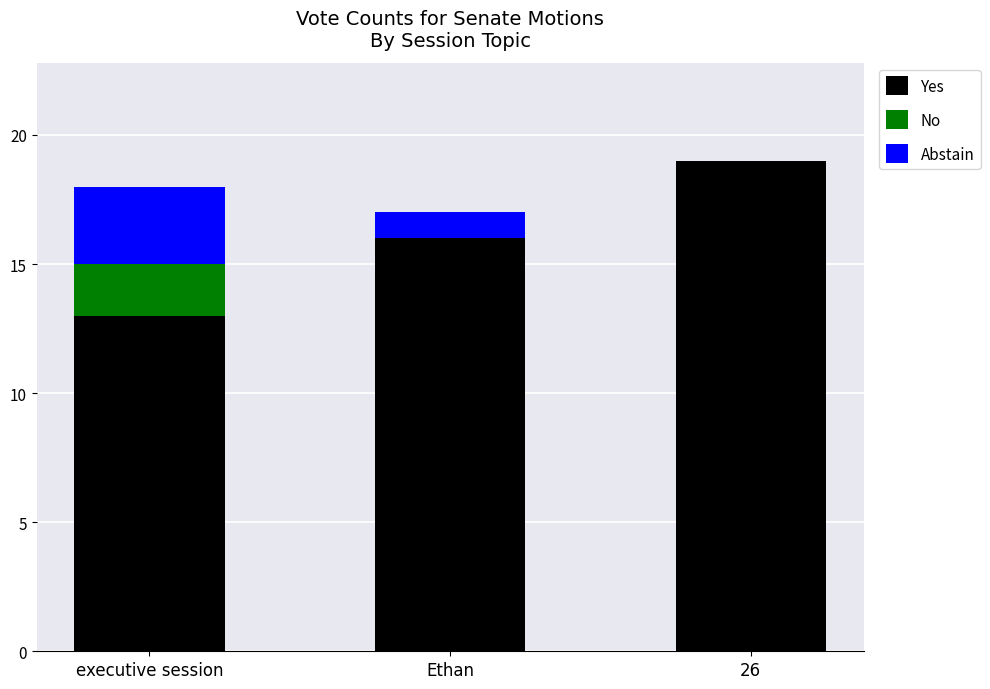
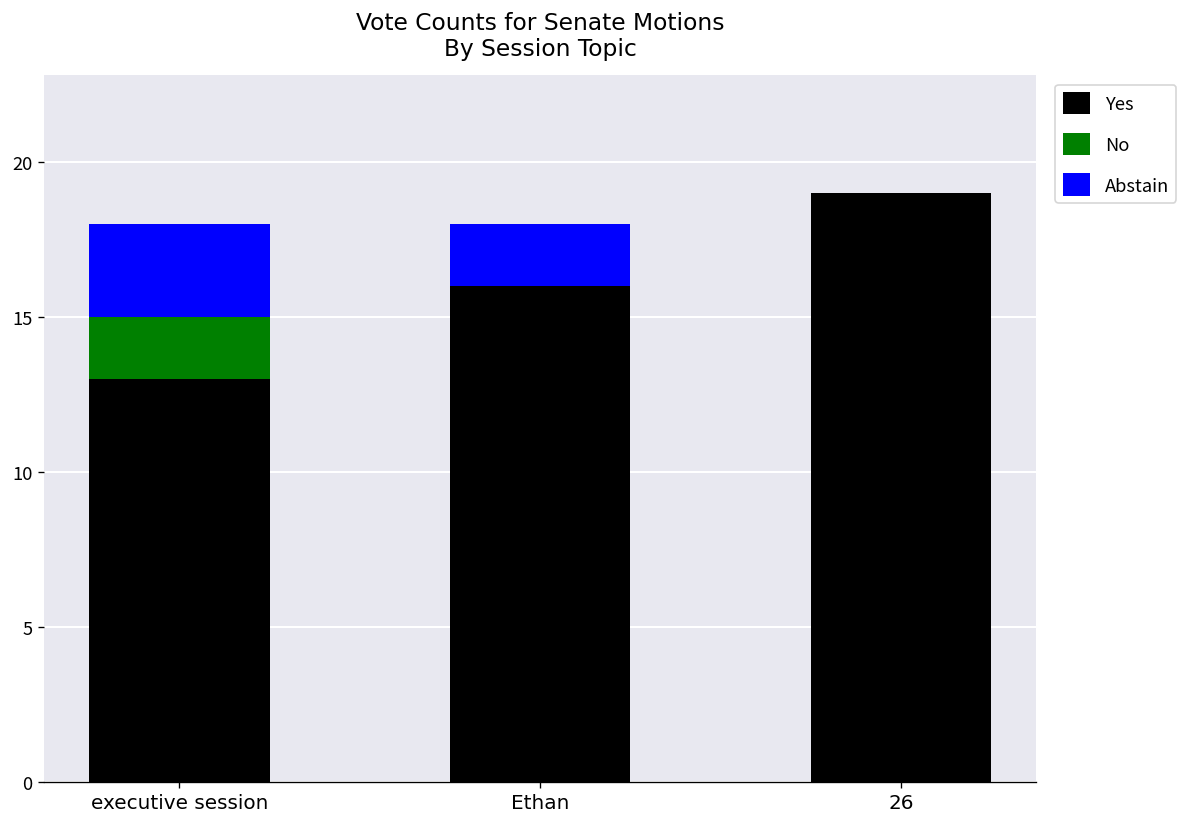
Abstain, Ethan: 1 -> 2
